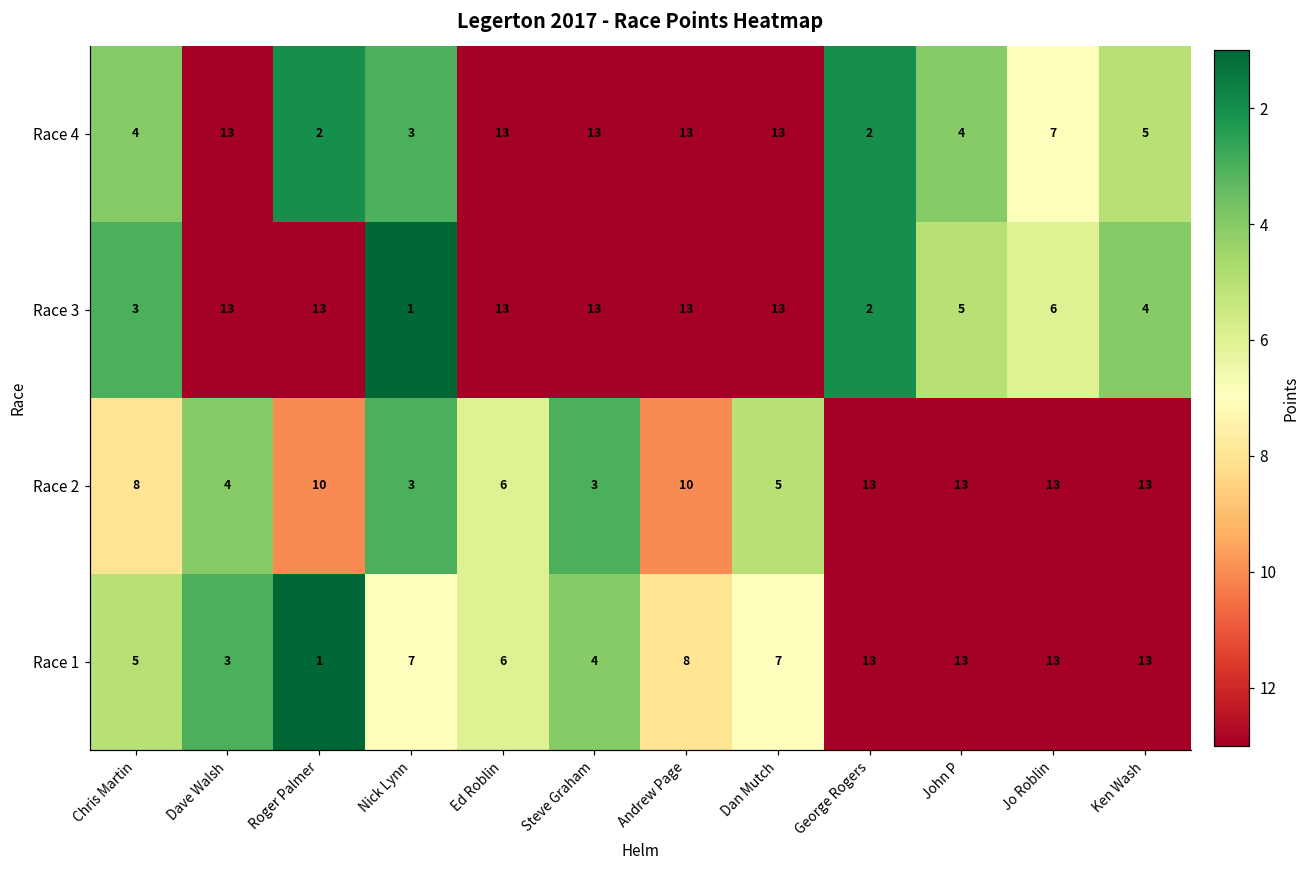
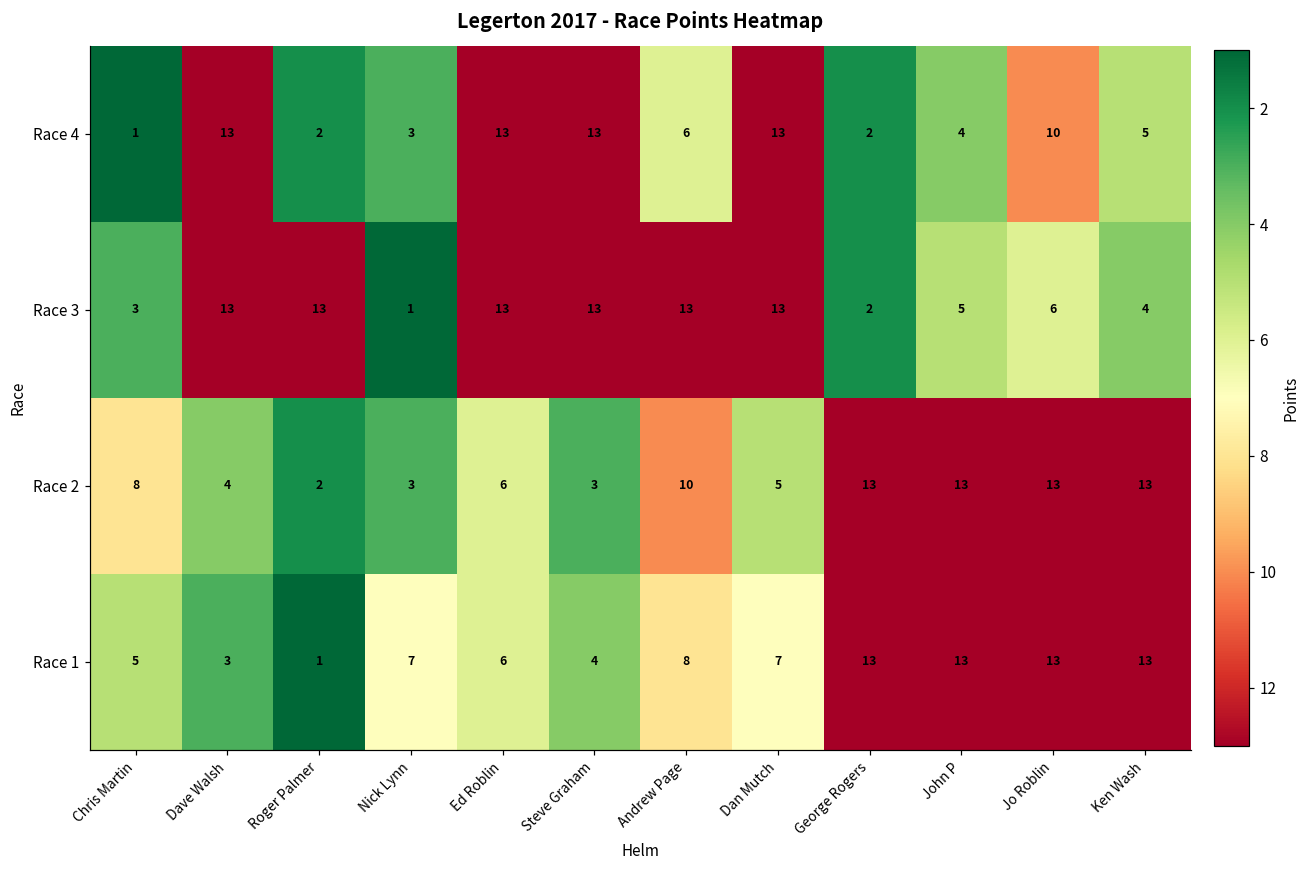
Race 4, Chris Martin: 4 -> 1
Race 4, Andrew Page: 13 -> 6
Race 4, Jo Roblin: 7 -> 10
Race 2, Roger Palmer: 10 -> 2
